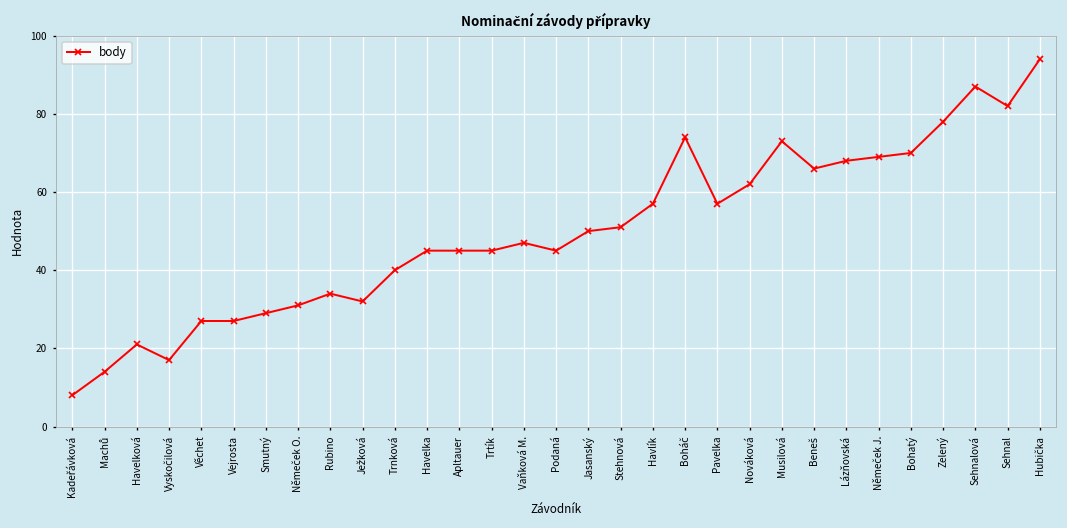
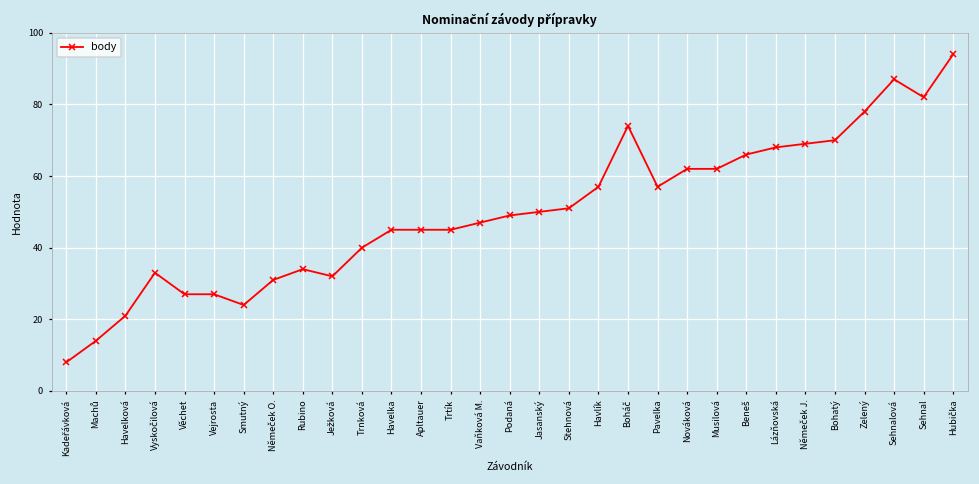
Vyskočilová: 17 -> 33
Smutný: 29 -> 24
Podaná: 45 -> 49
Musilová: 73 -> 62
